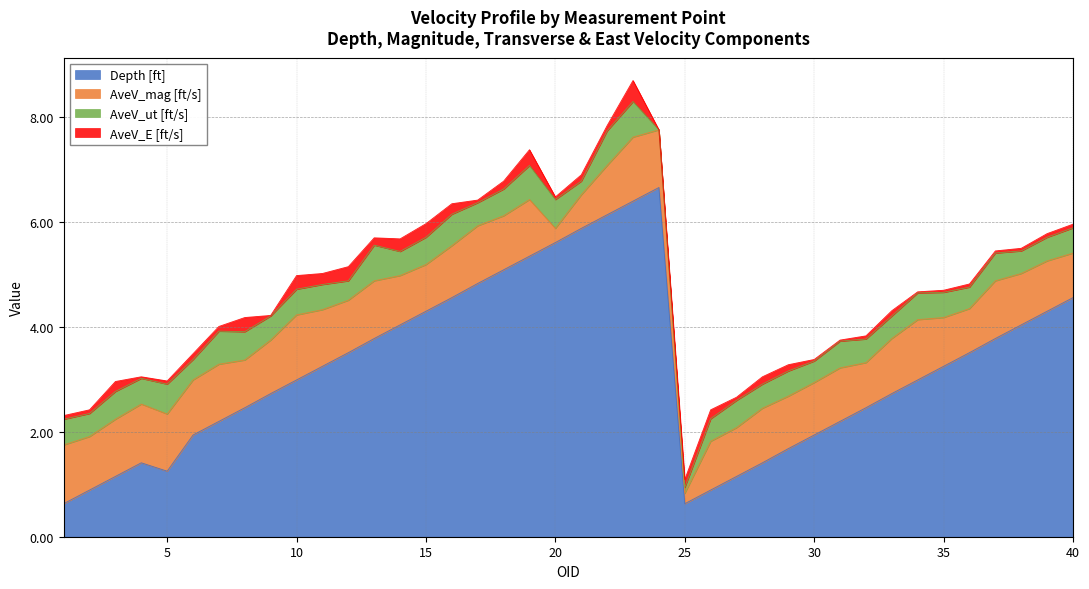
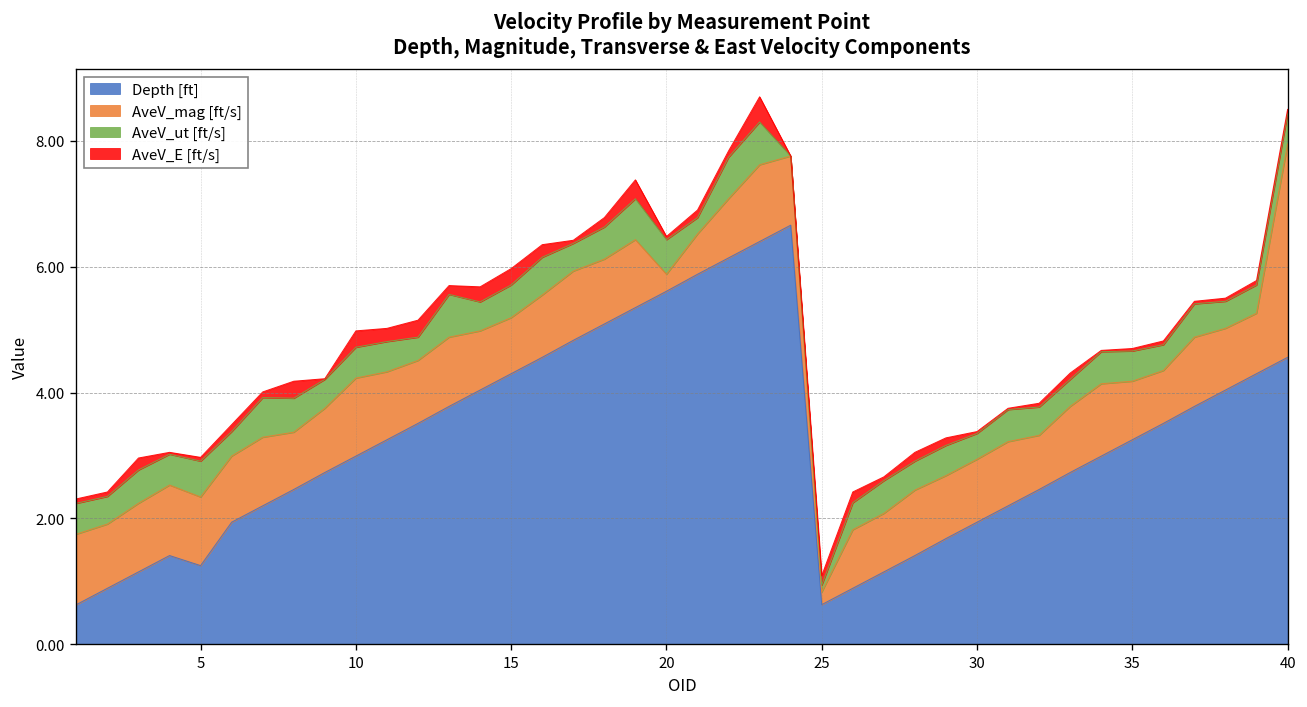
AveV_mag [ft/s], 40: 0.8 -> 3.4
